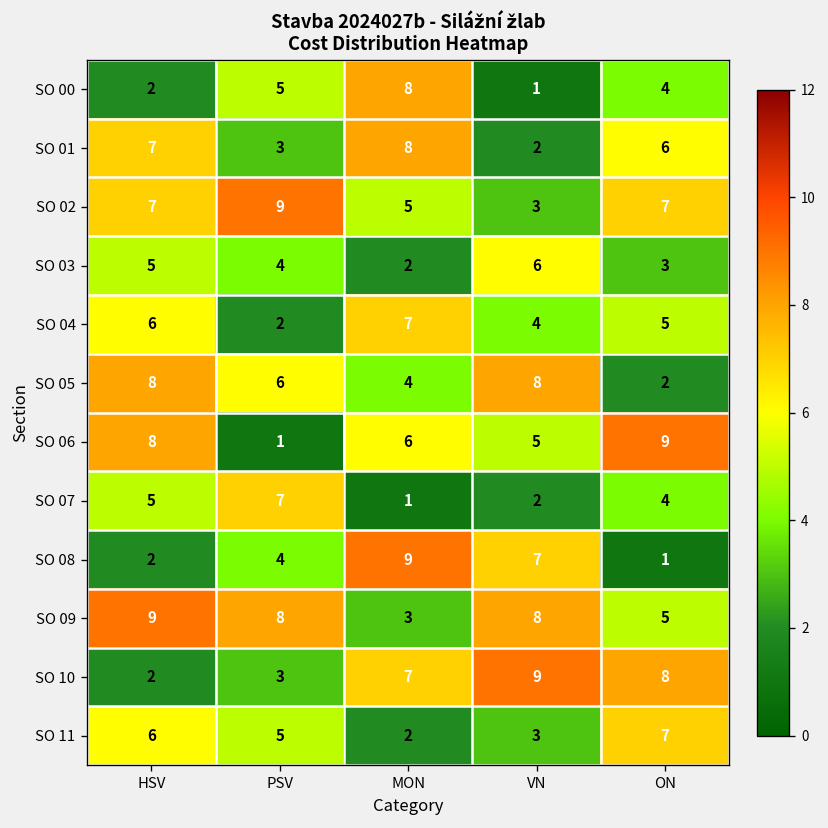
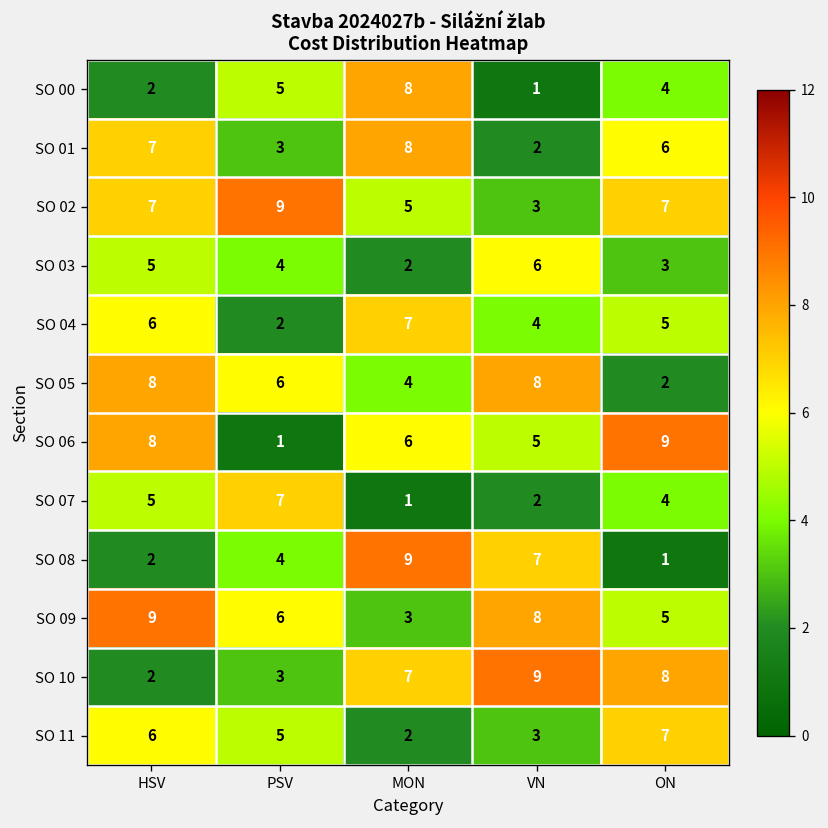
SO 09, PSV: 8 -> 6
